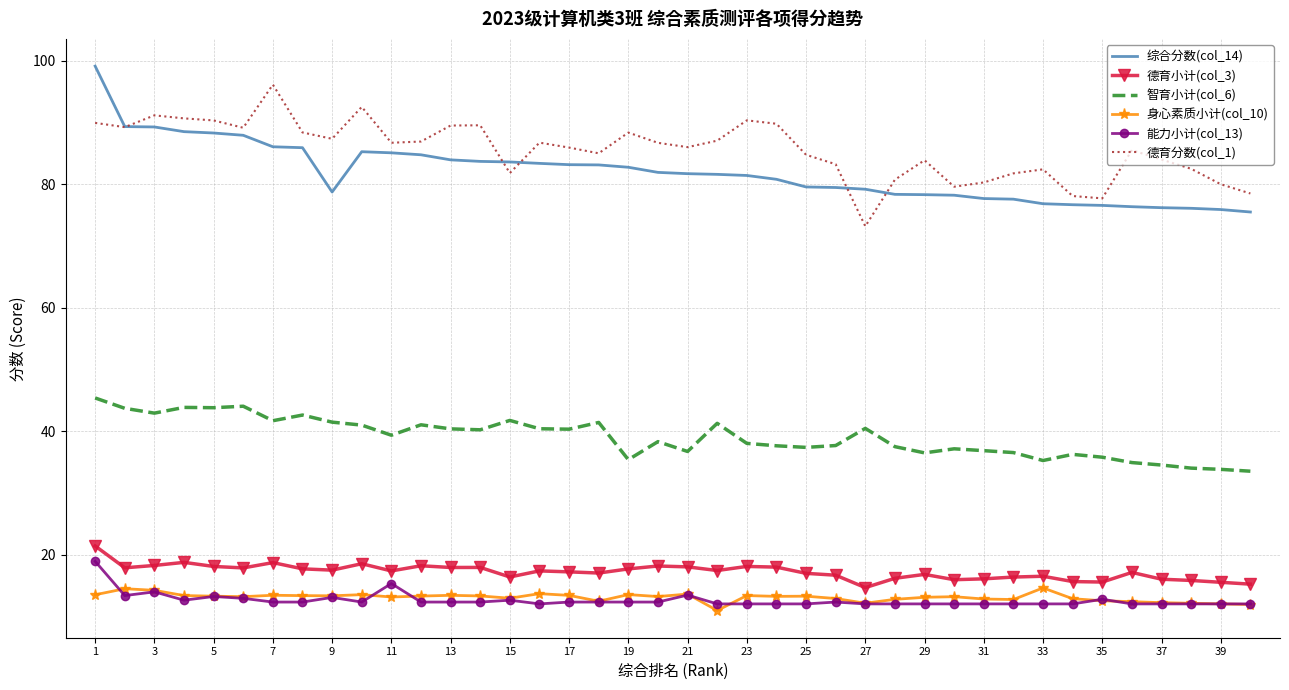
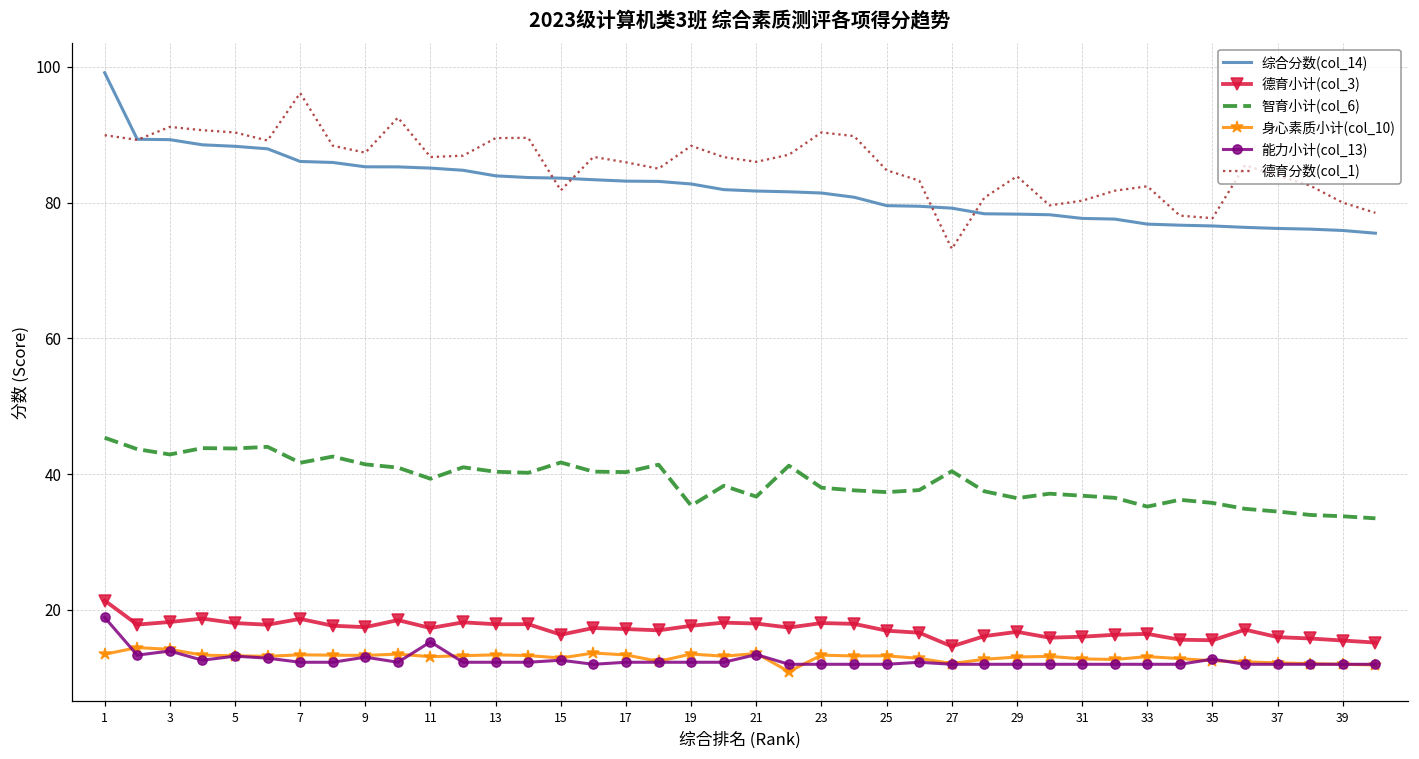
综合分数(col_14), 9: 79 -> 85
身心素质小计(col_10), 33: 15 -> 13
